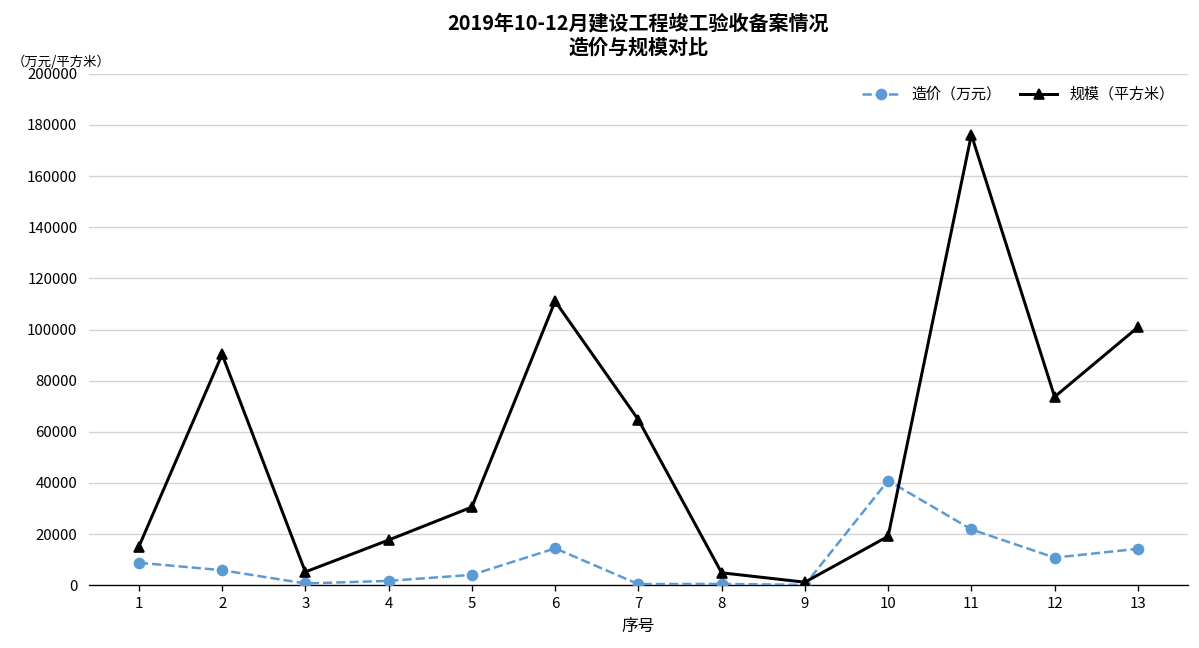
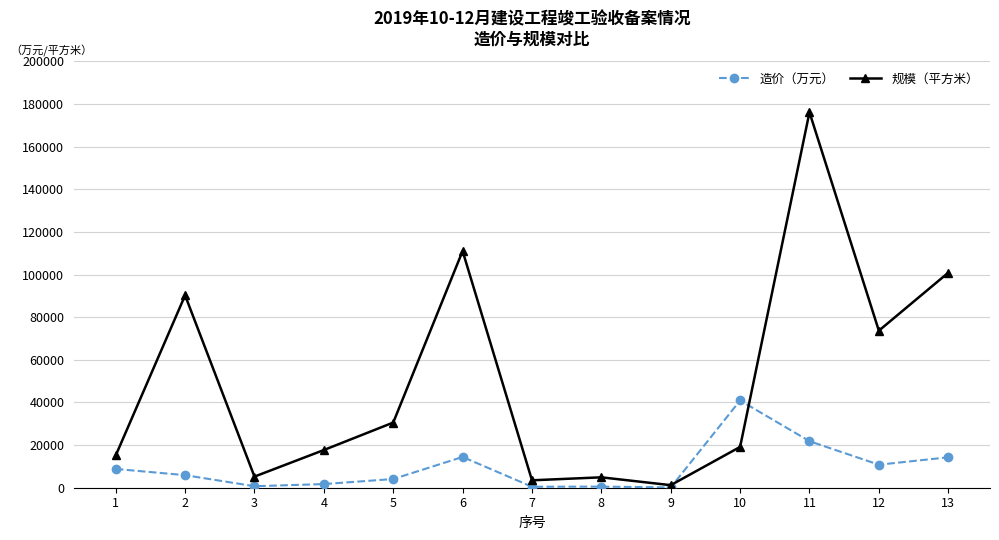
规模（平方米）, 7: 65000 -> 3000
